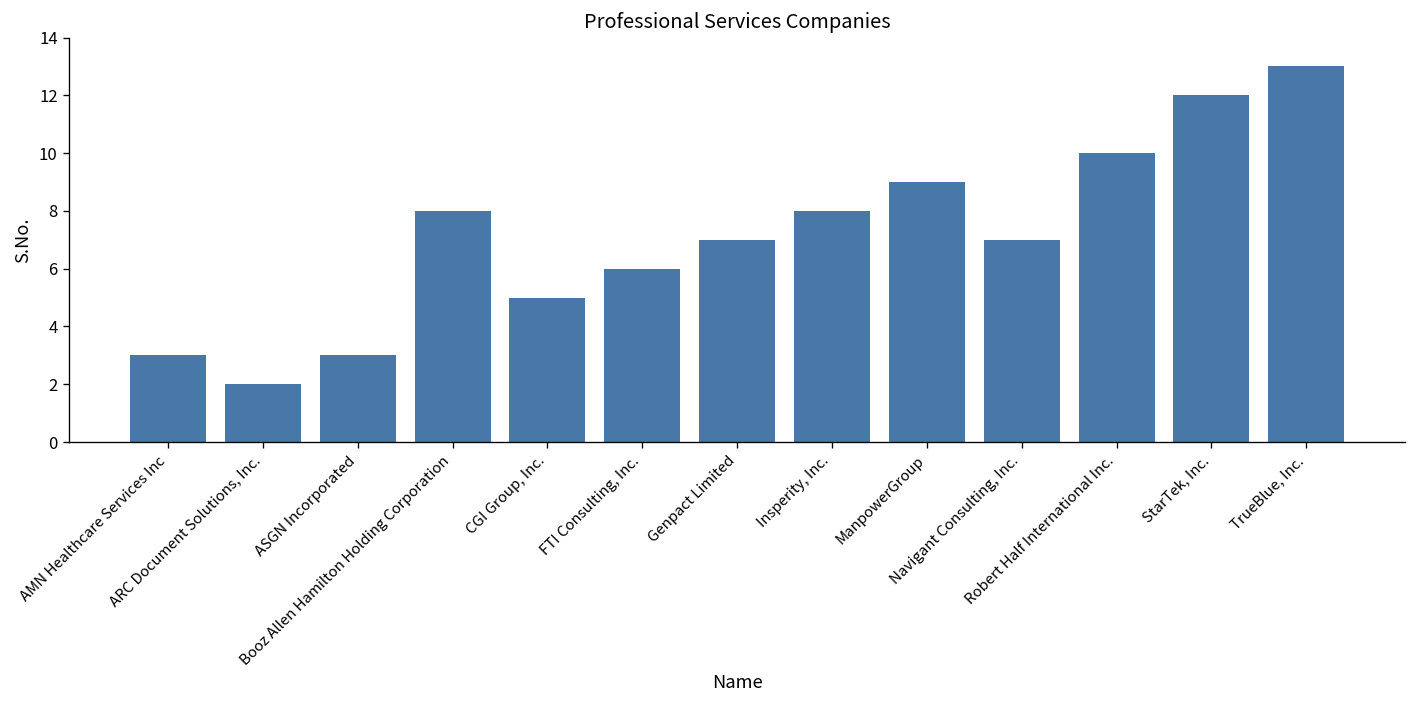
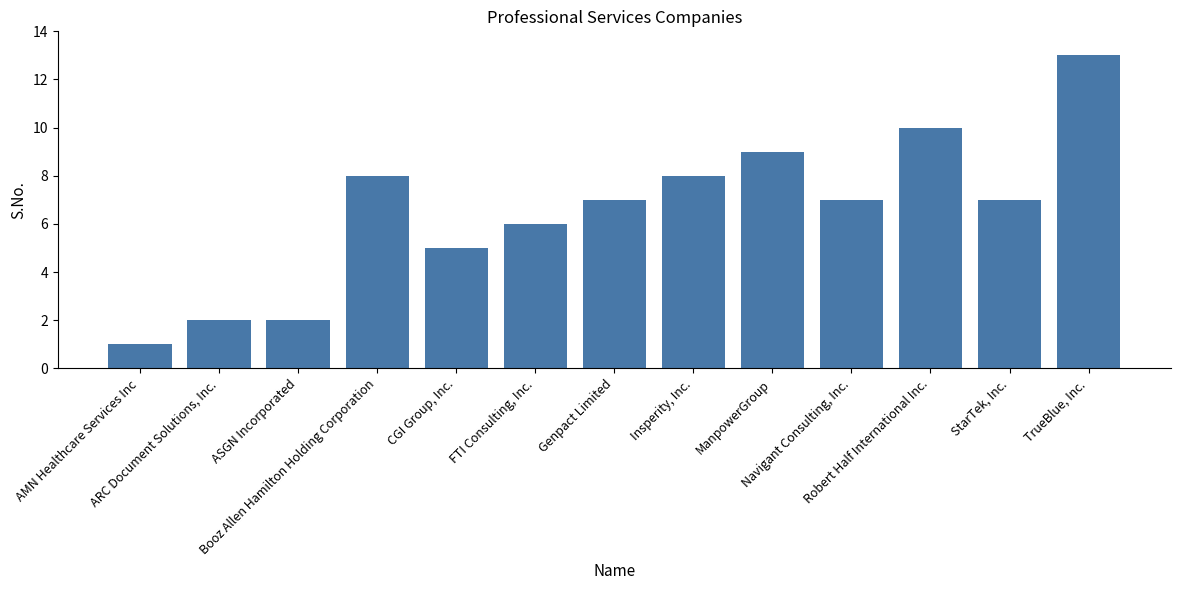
AMN Healthcare Services Inc: 3 -> 1
ASGN Incorporated: 3 -> 2
StarTek, Inc.: 12 -> 7
